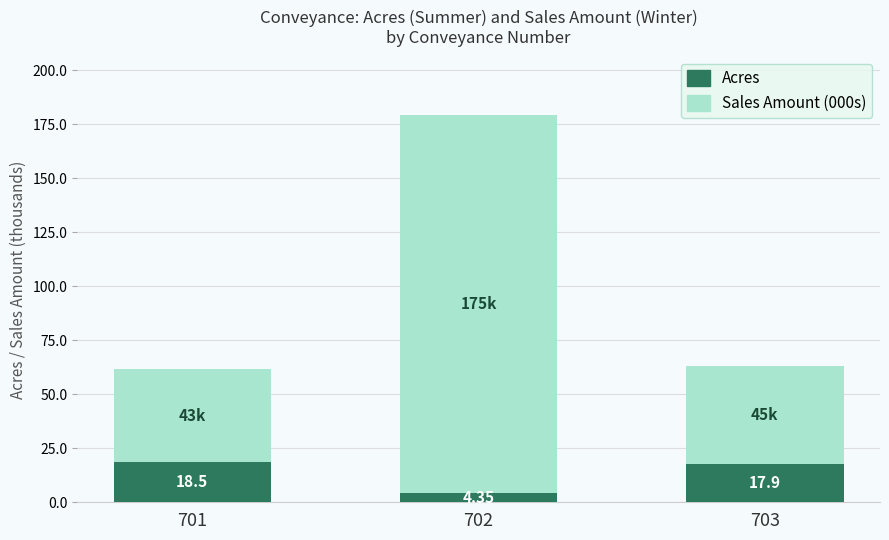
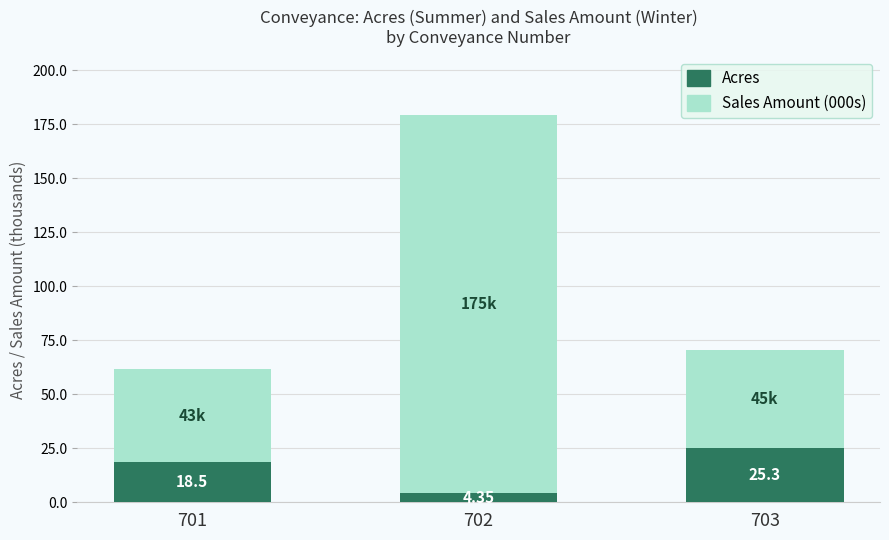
Acres, 703: 17.9 -> 25.3
